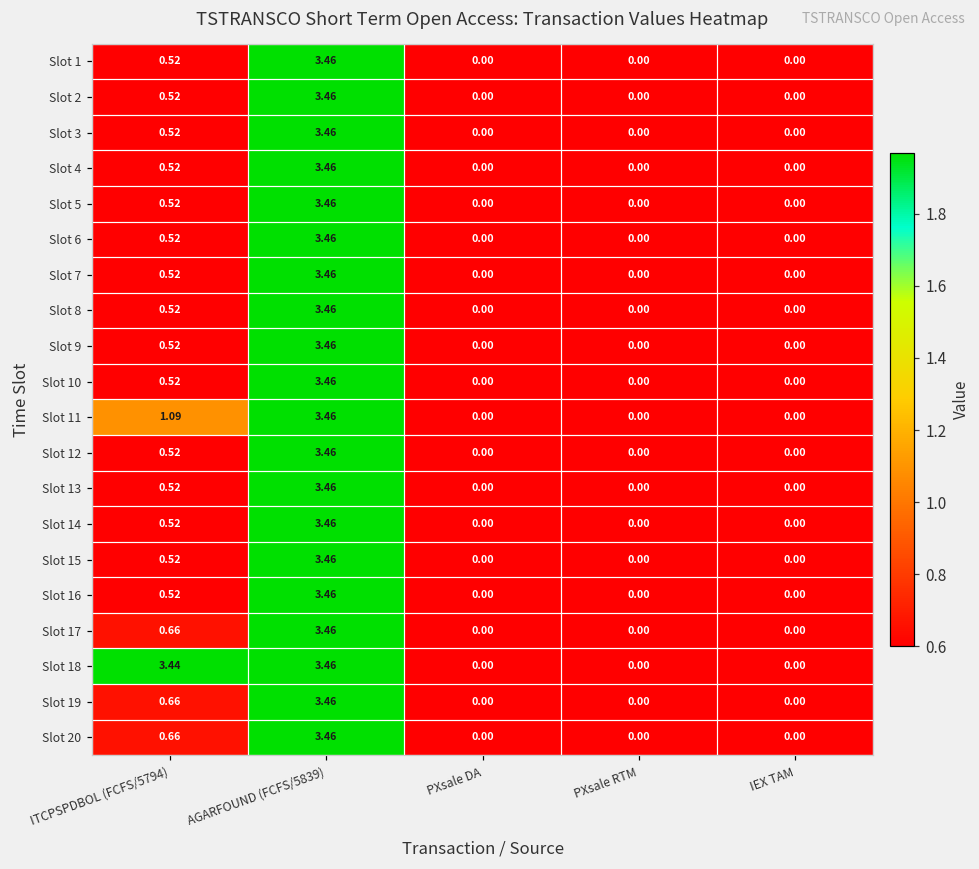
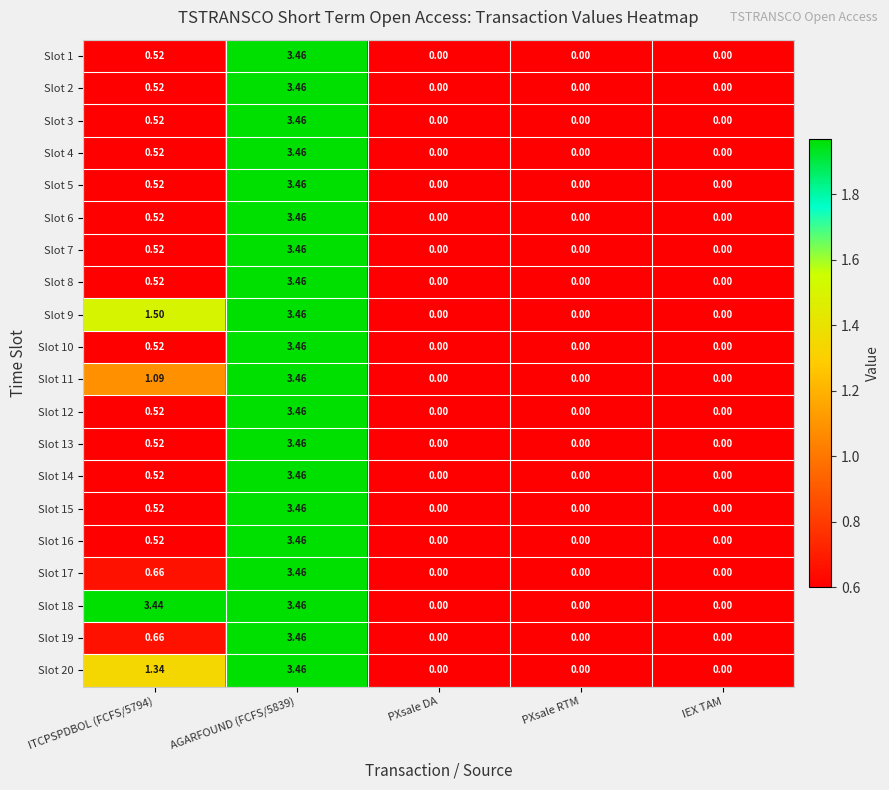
Slot 9, ITCPSPDBOL (FCFS/5794): 0.52 -> 1.50
Slot 20, ITCPSPDBOL (FCFS/5794): 0.66 -> 1.34
